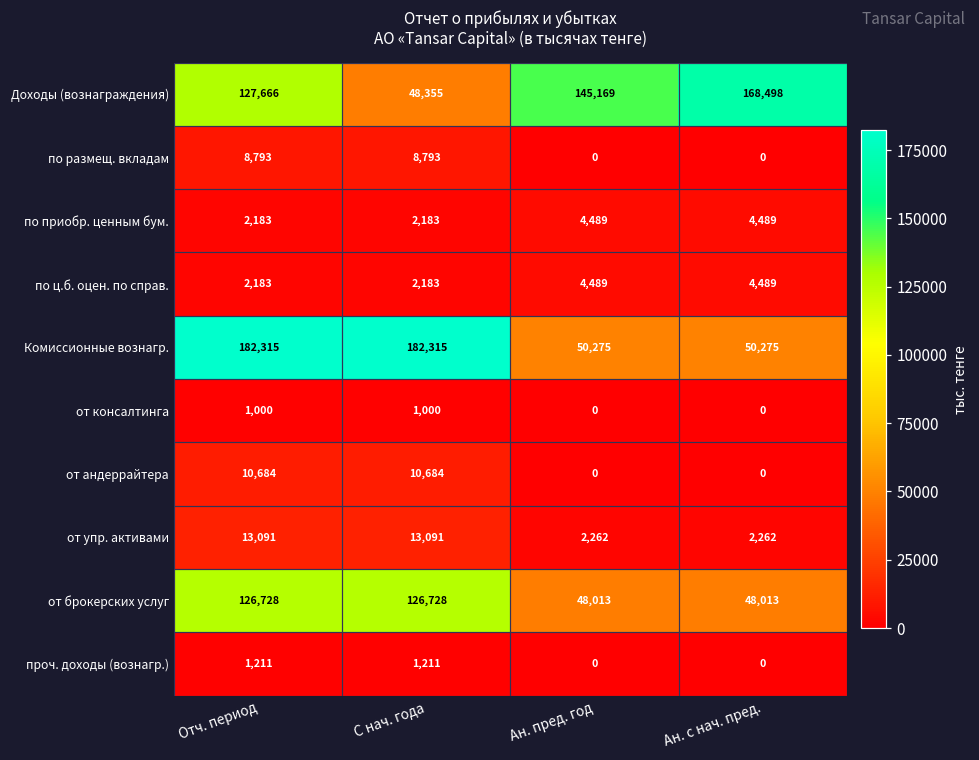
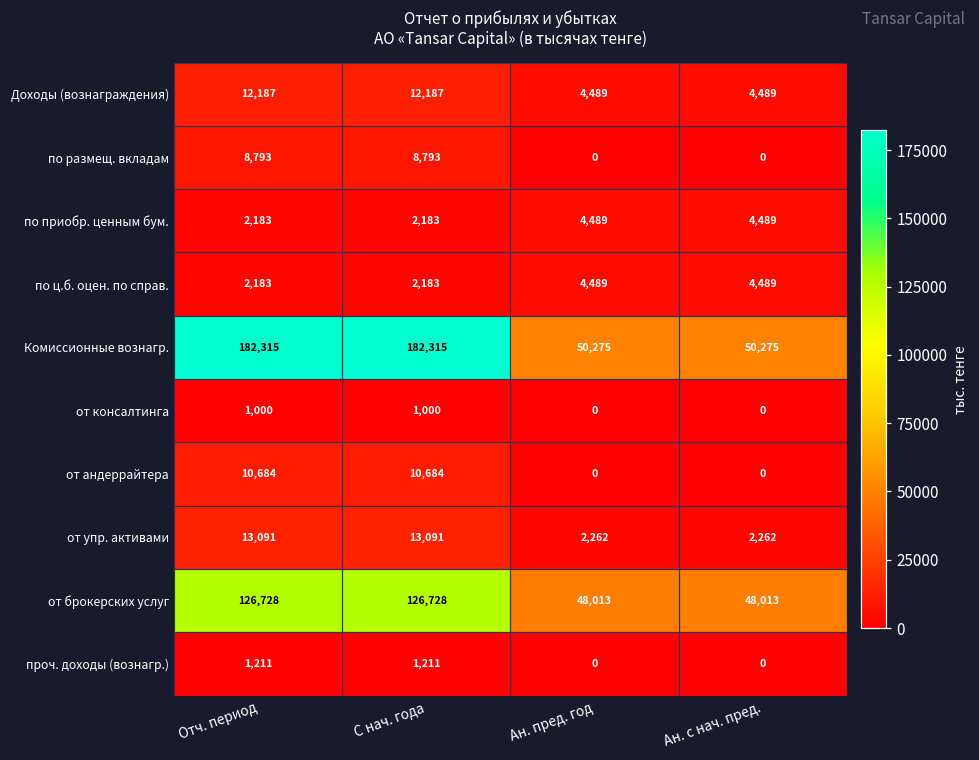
Доходы (вознаграждения), Отч. период: 127,666 -> 12,187
Доходы (вознаграждения), С нач. года: 48,355 -> 12,187
Доходы (вознаграждения), Ан. пред. год: 145,169 -> 4,489
Доходы (вознаграждения), Ан. с нач. пред.: 168,498 -> 4,489
